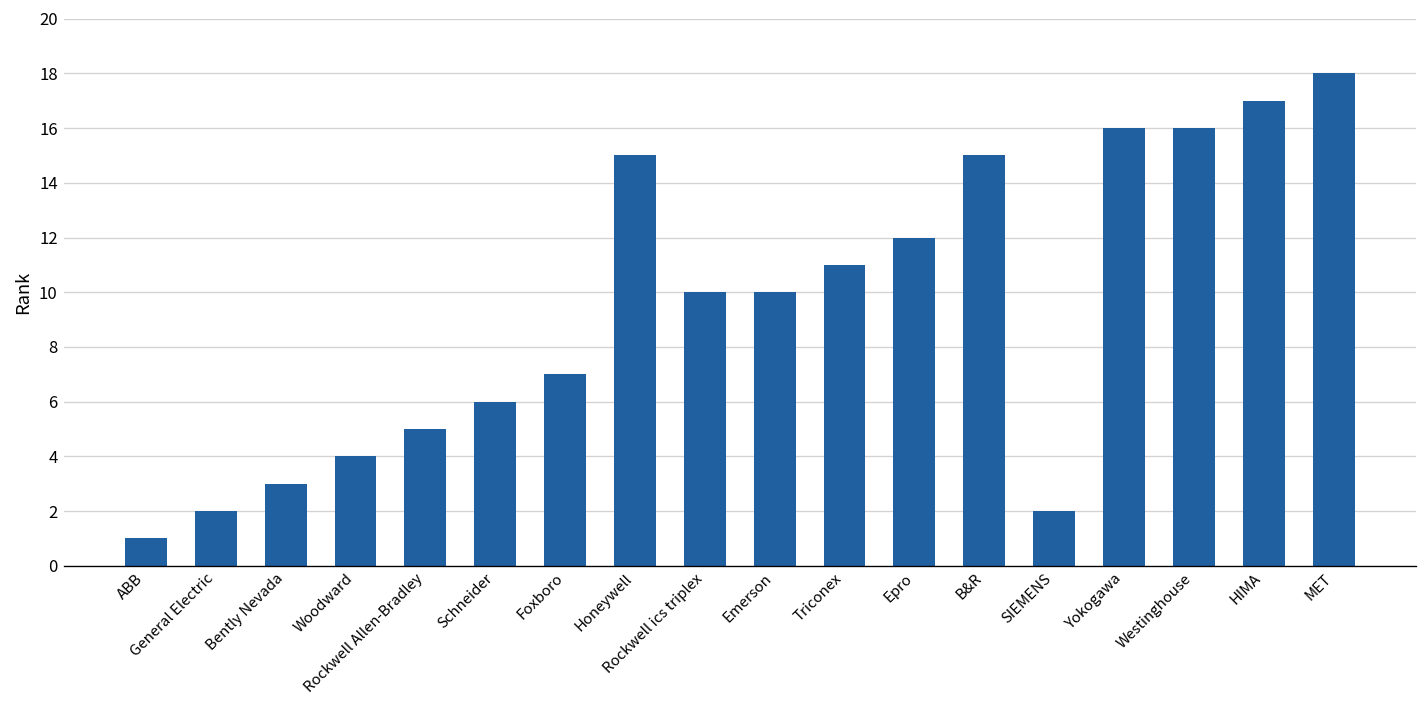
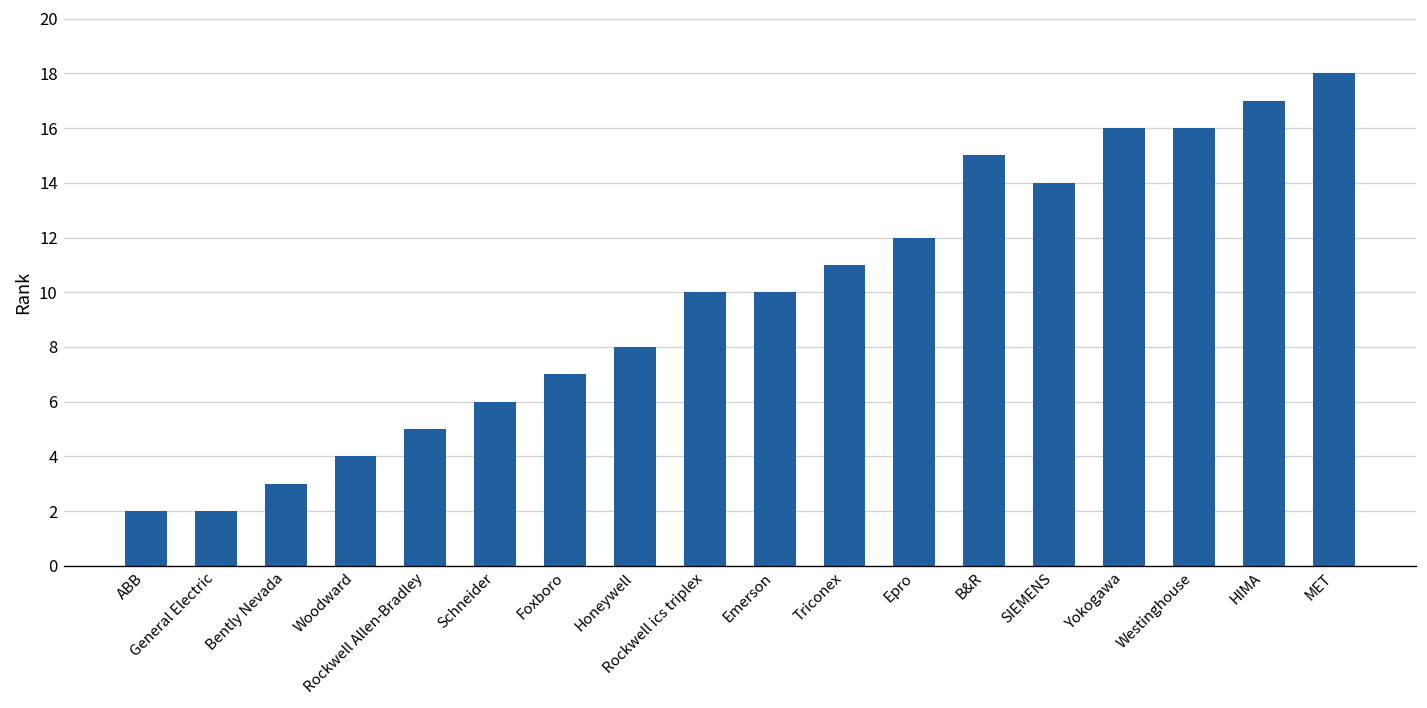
ABB: 1 -> 2
Honeywell: 15 -> 8
SIEMENS: 2 -> 14
